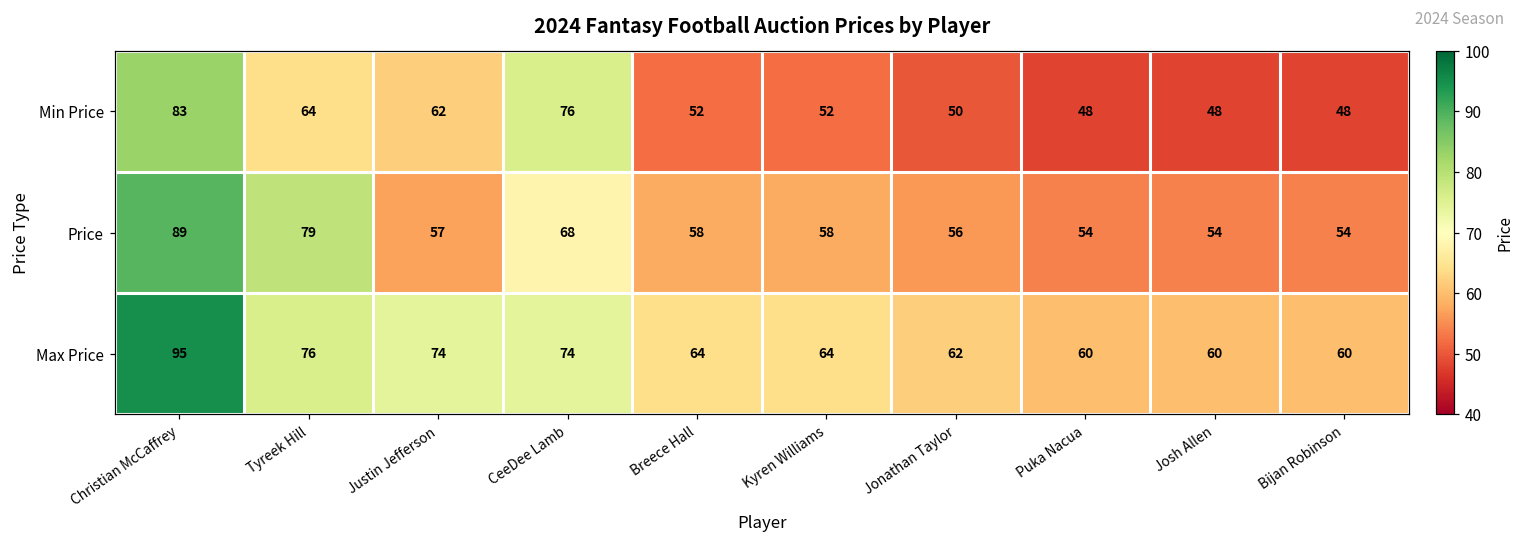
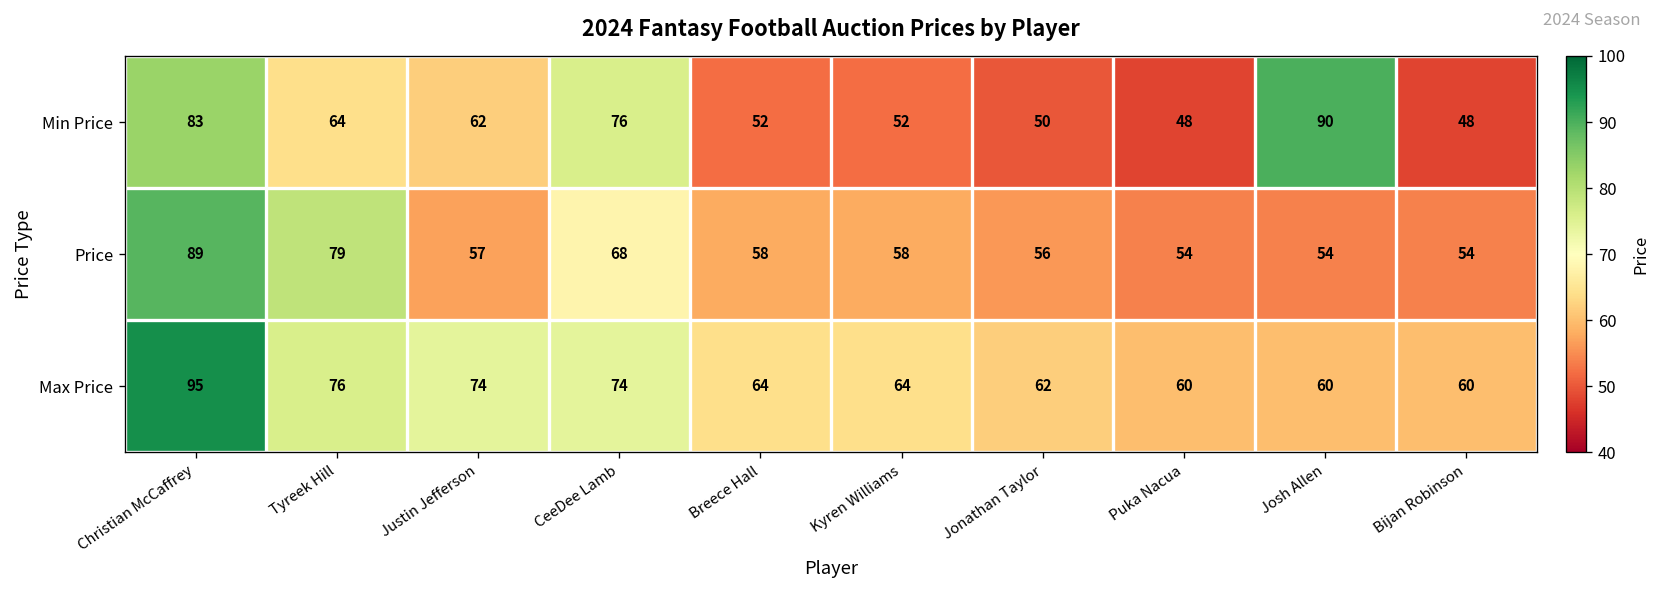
Min Price, Josh Allen: 48 -> 90
